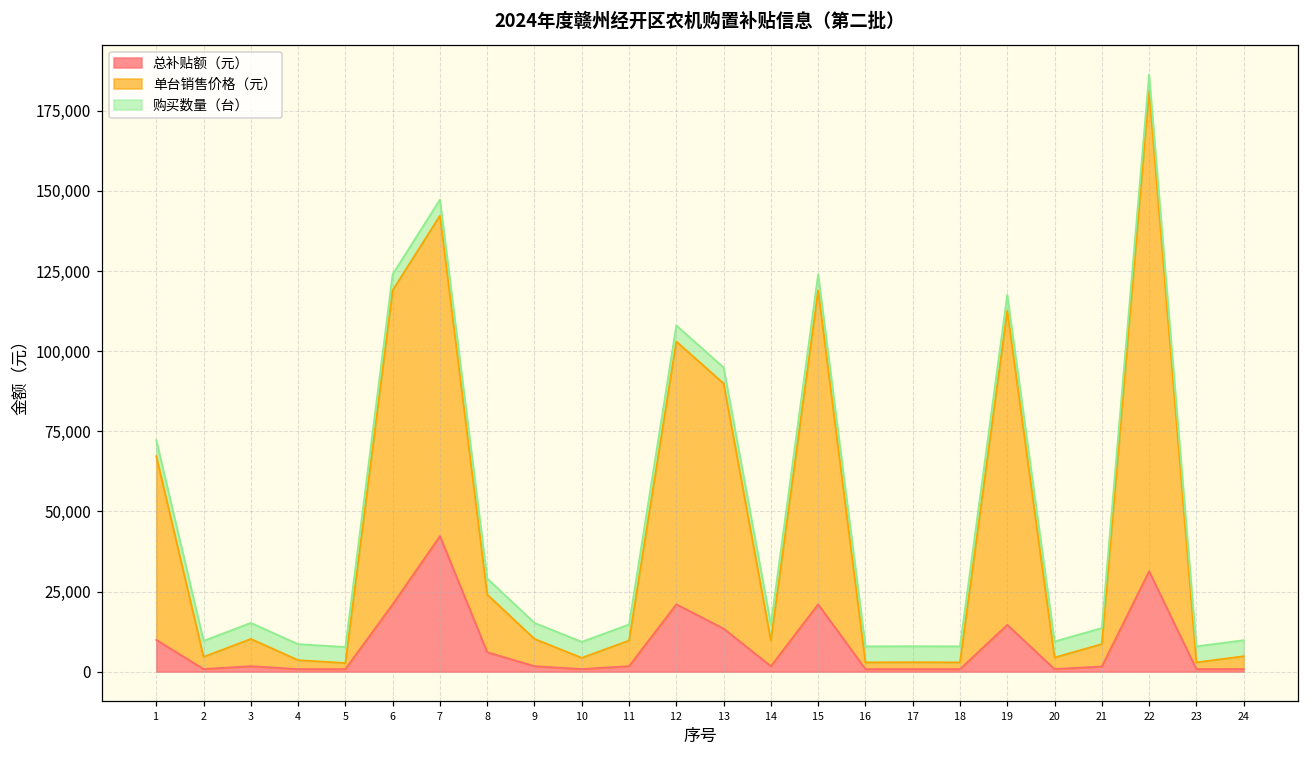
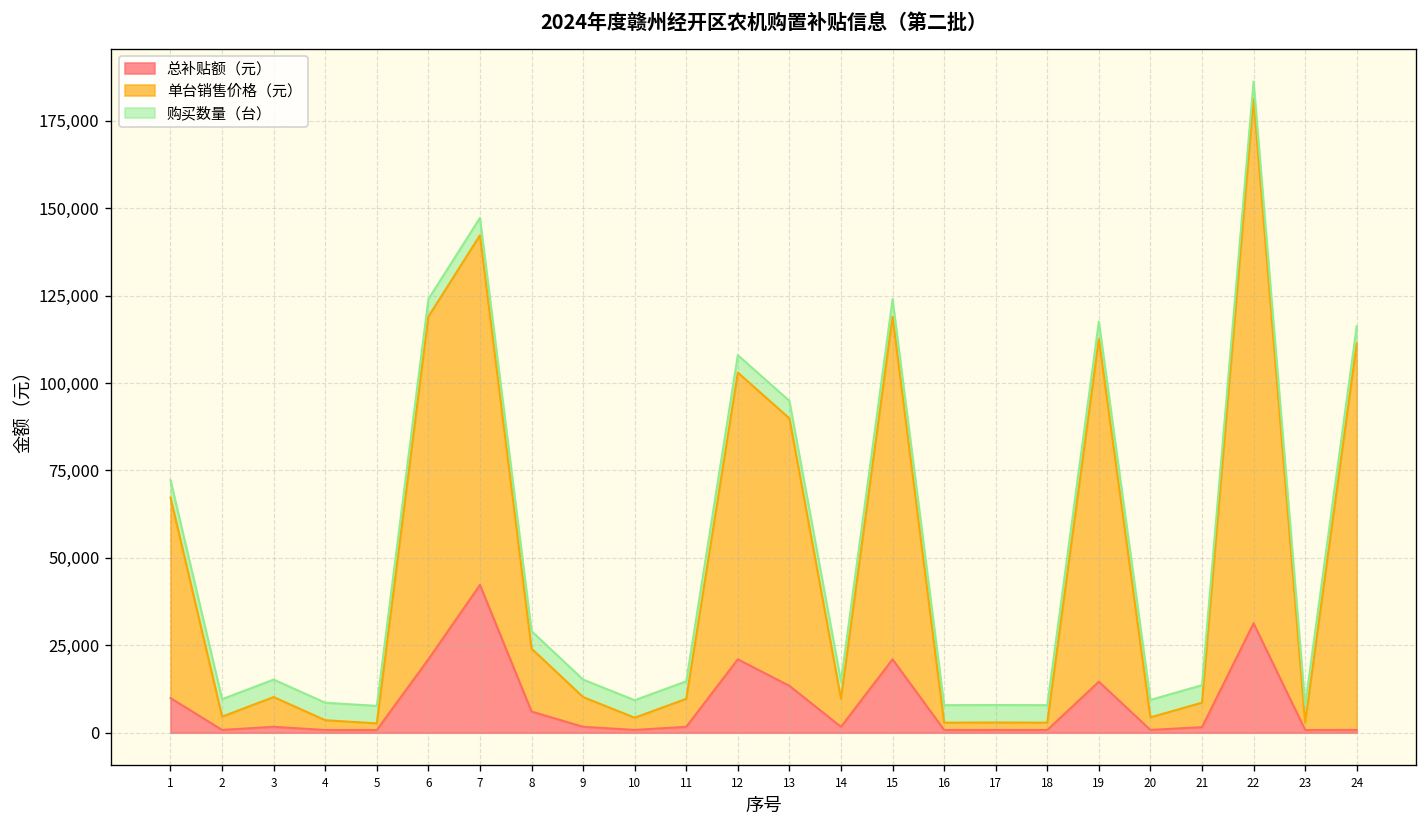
单台销售价格（元）, 24: 4,000 -> 110,000
